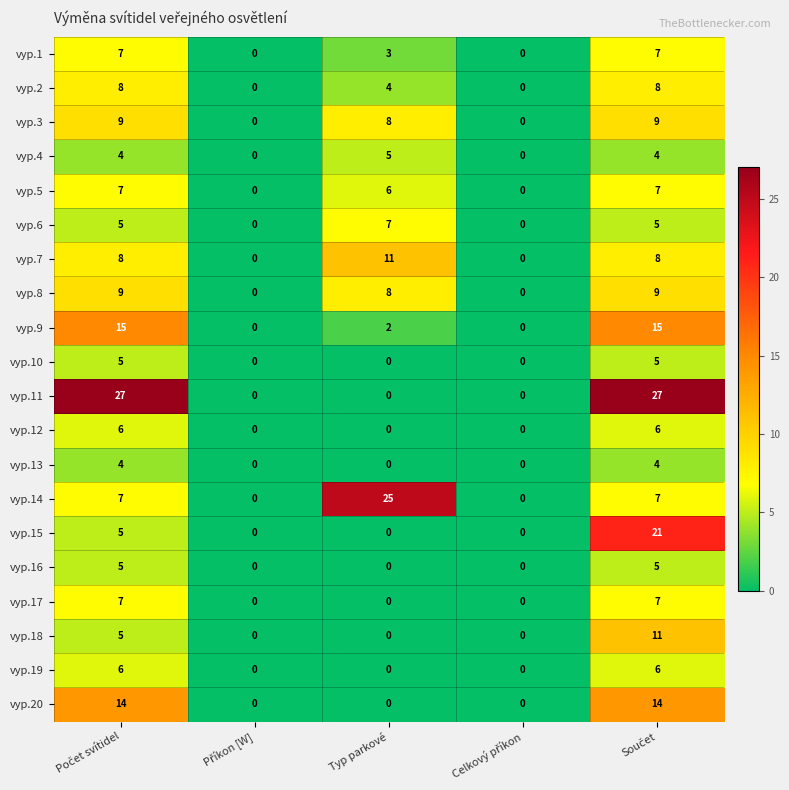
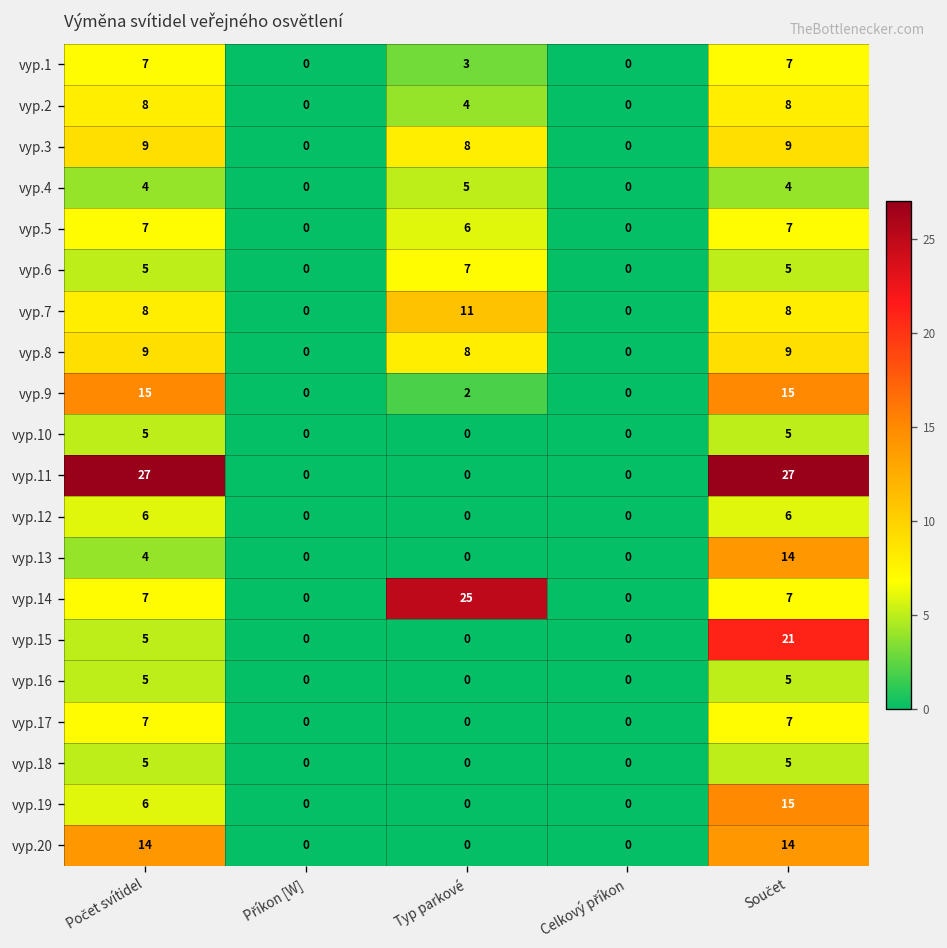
vyp.13, Součet: 4 -> 14
vyp.18, Součet: 11 -> 5
vyp.19, Součet: 6 -> 15
